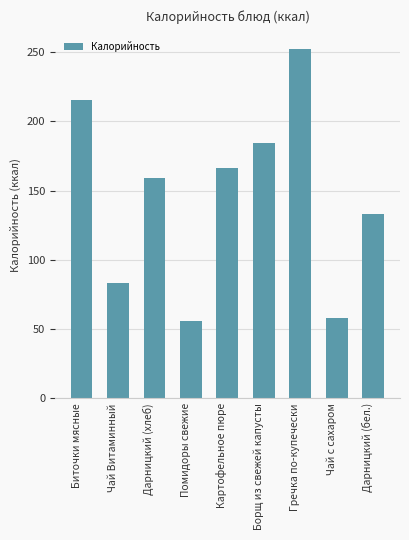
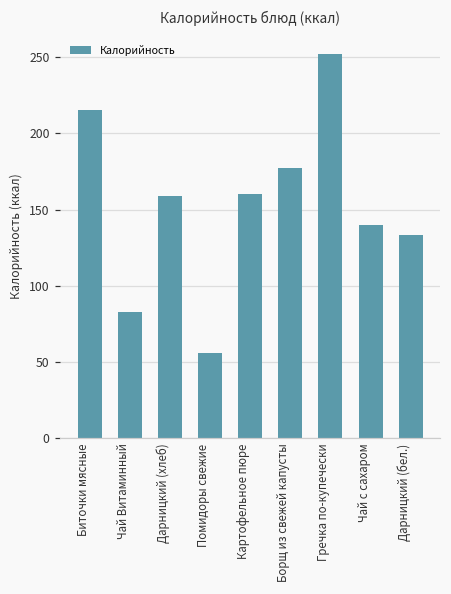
Картофельное пюре: 166 -> 160
Борщ из свежей капусты: 184 -> 177
Чай с сахаром: 58 -> 140
